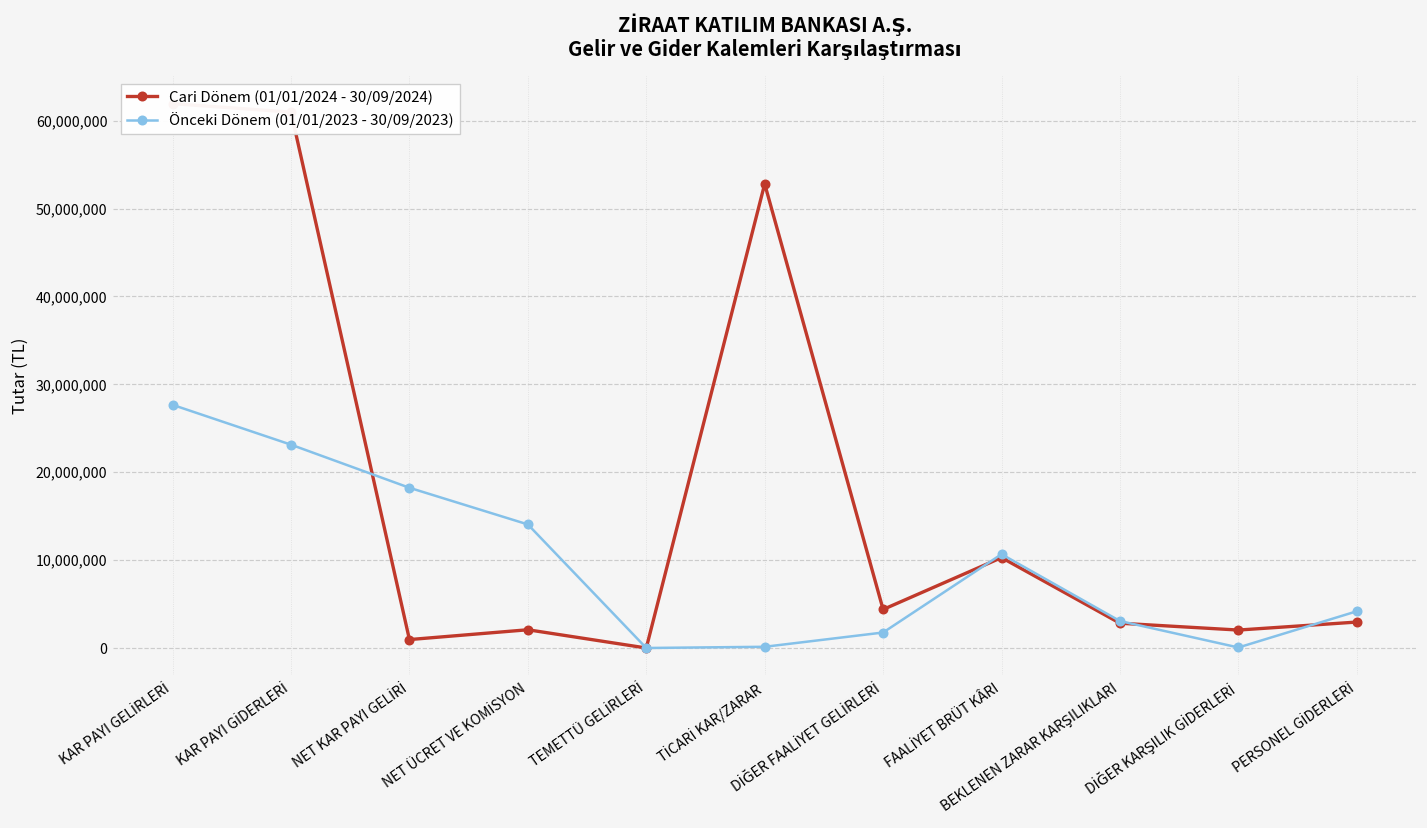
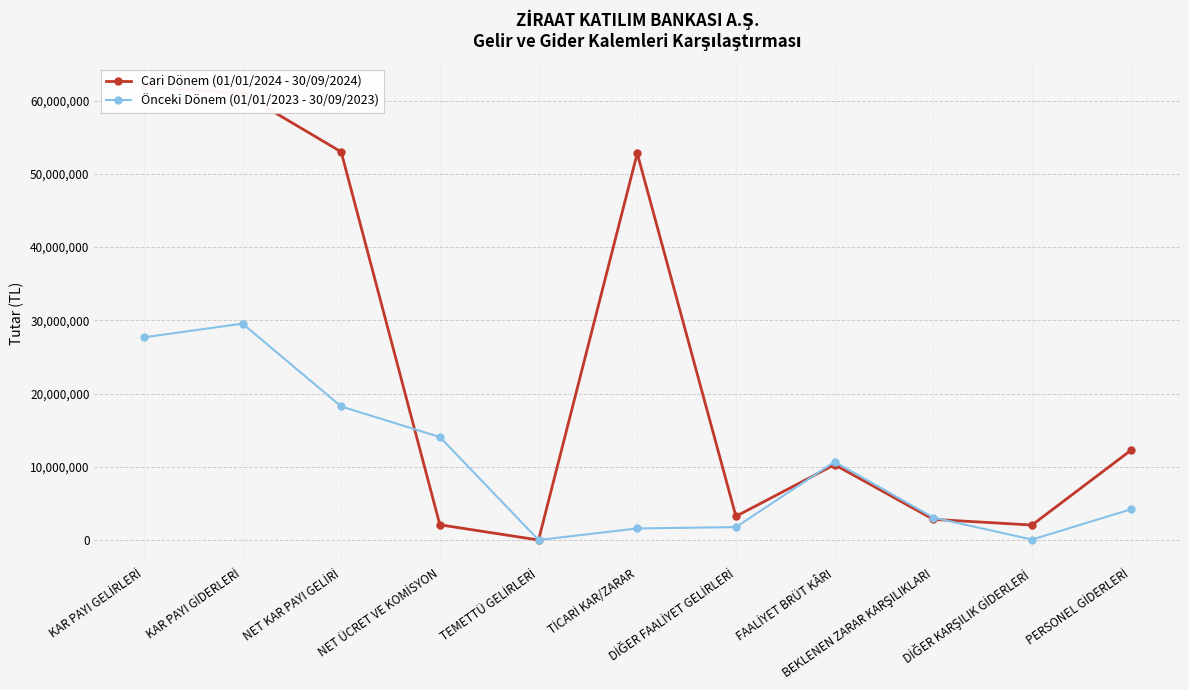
Önceki Dönem (01/01/2023 - 30/09/2023), KAR PAYI GİDERLERİ: 23,000,000 -> 30,000,000
Cari Dönem (01/01/2024 - 30/09/2024), NET KAR PAYI GELİRİ: 1,000,000 -> 53,000,000
Önceki Dönem (01/01/2023 - 30/09/2023), TİCARİ KAR/ZARAR: 0 -> 2,000,000
Cari Dönem (01/01/2024 - 30/09/2024), DİĞER FAALİYET GELİRLERİ: 4,000,000 -> 3,000,000
Cari Dönem (01/01/2024 - 30/09/2024), PERSONEL GİDERLERİ: 3,000,000 -> 12,000,000
